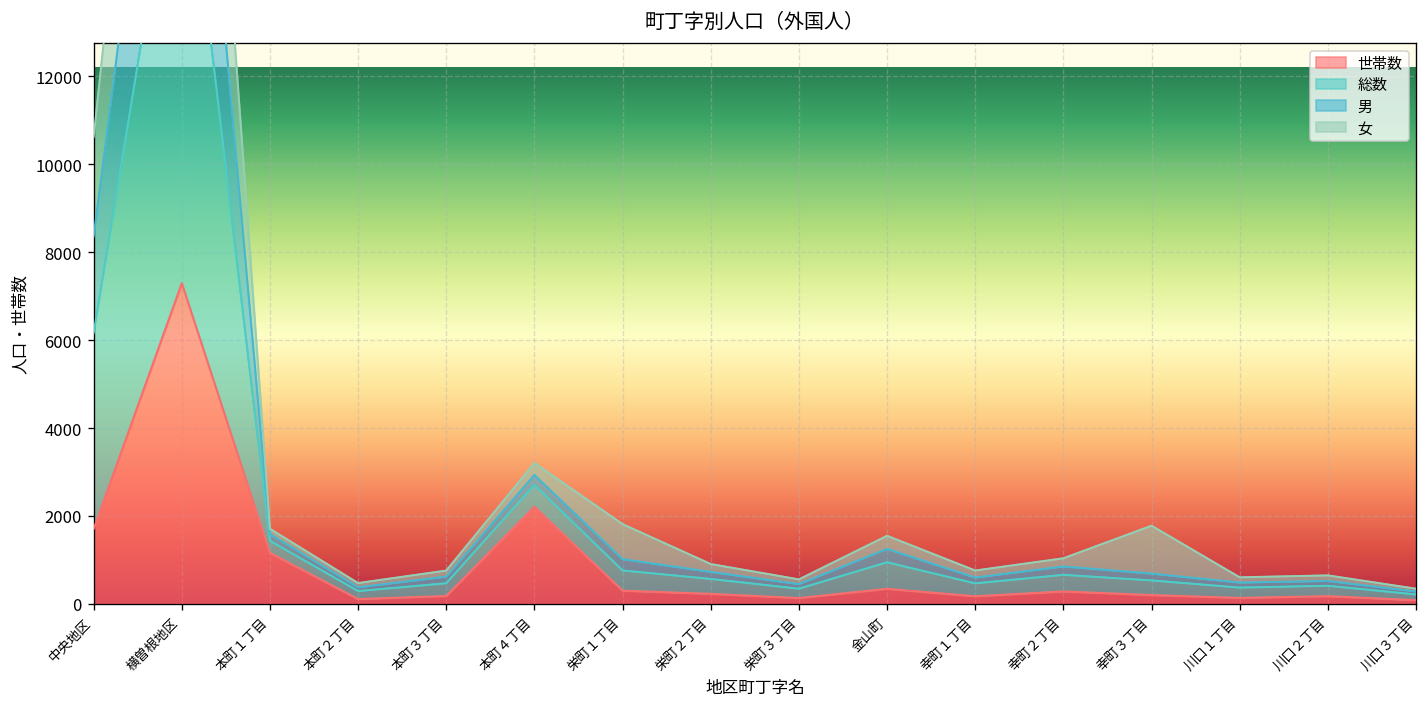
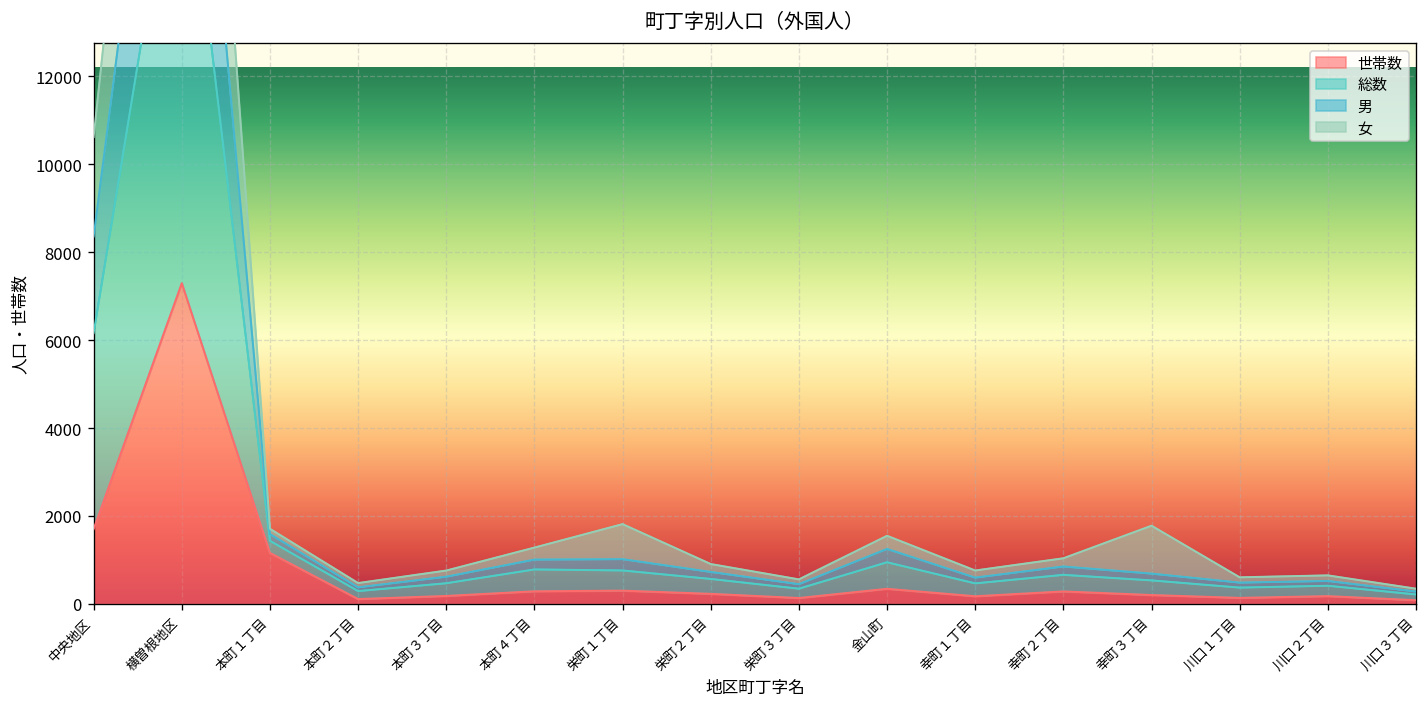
世帯数, 本町４丁目: 2200 -> 300
